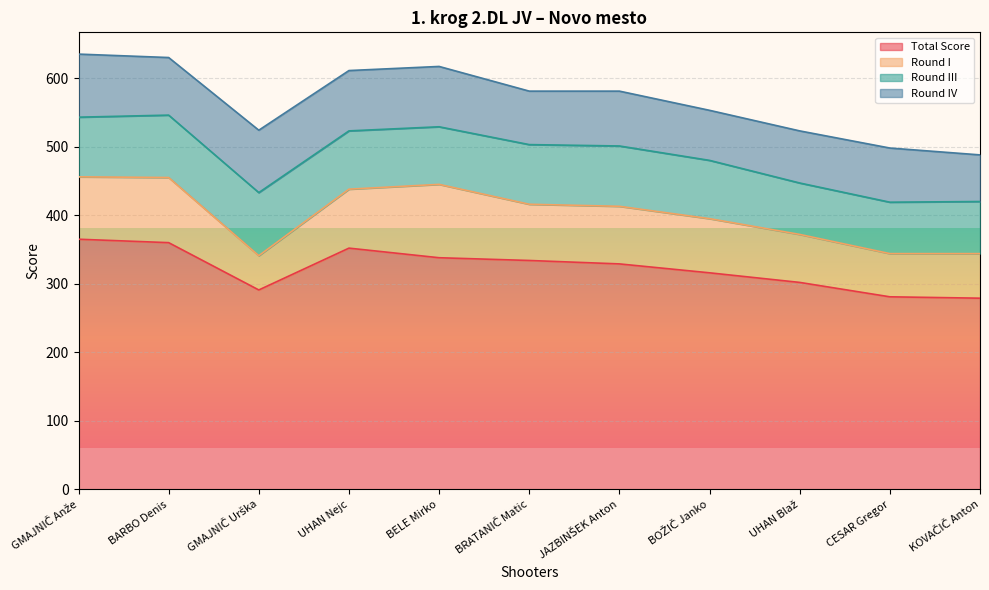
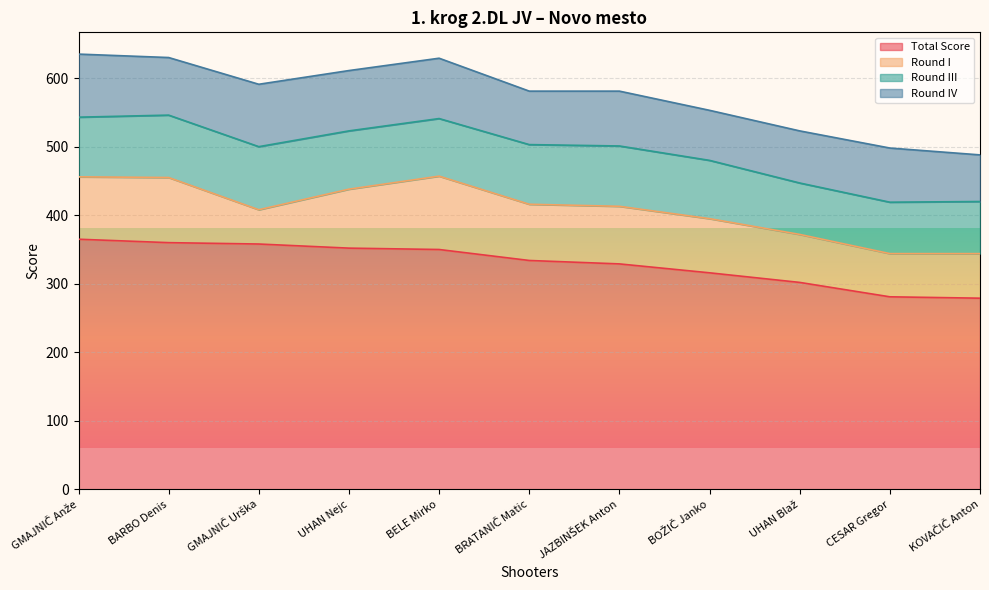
Total Score, GMAJNIČ Urška: 290 -> 360
Total Score, BELE Mirko: 340 -> 350
